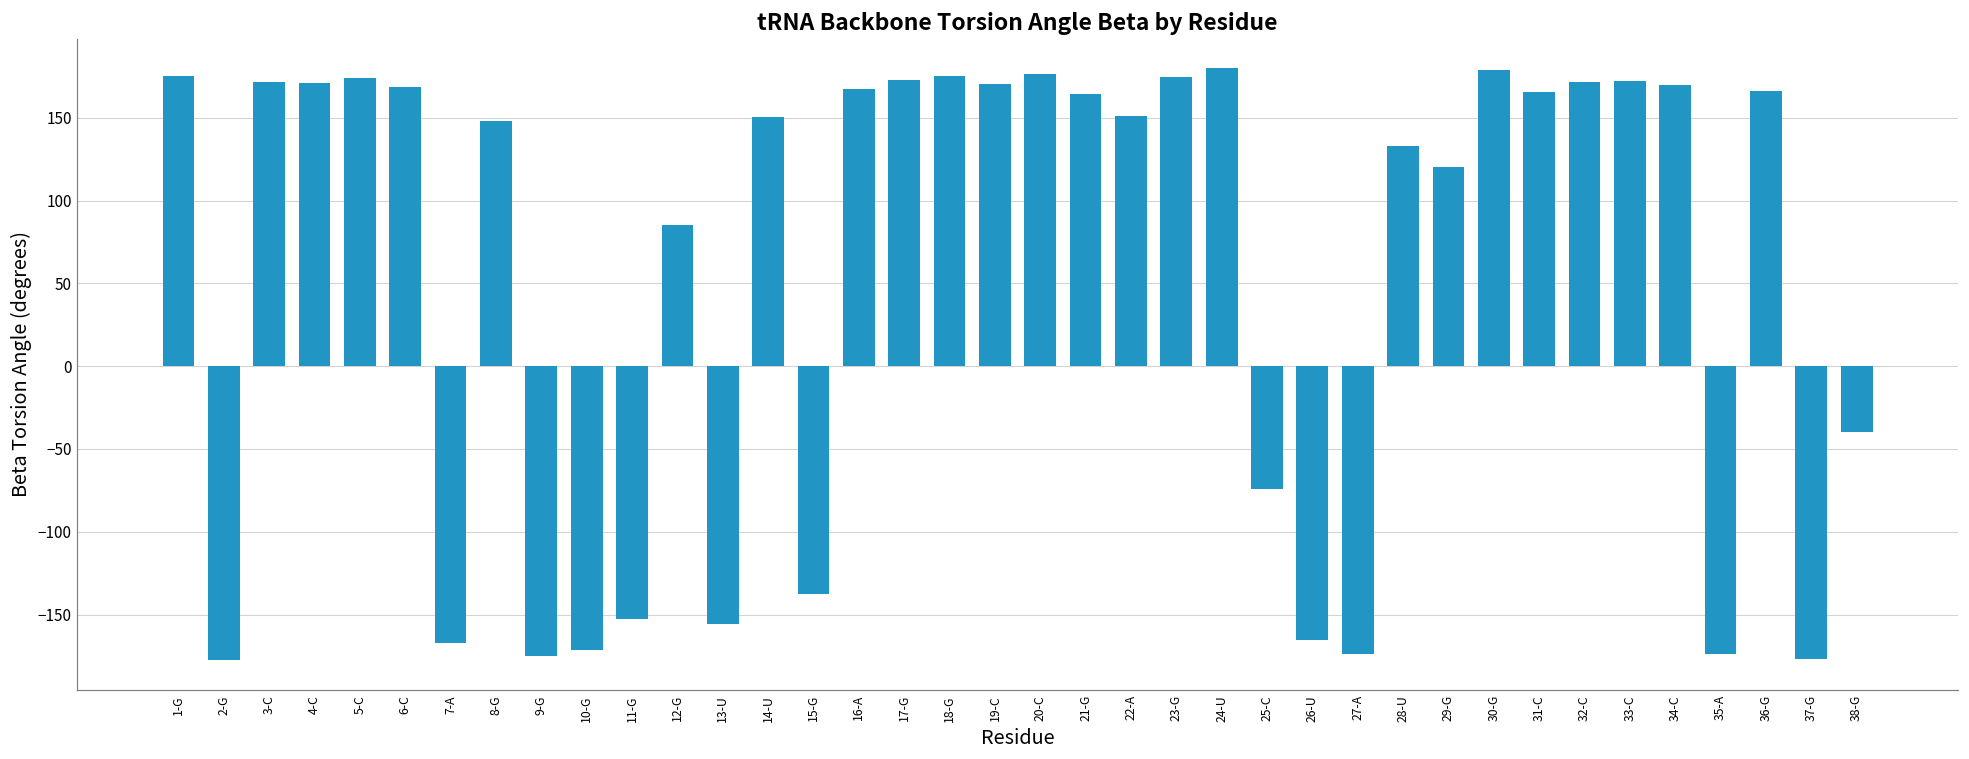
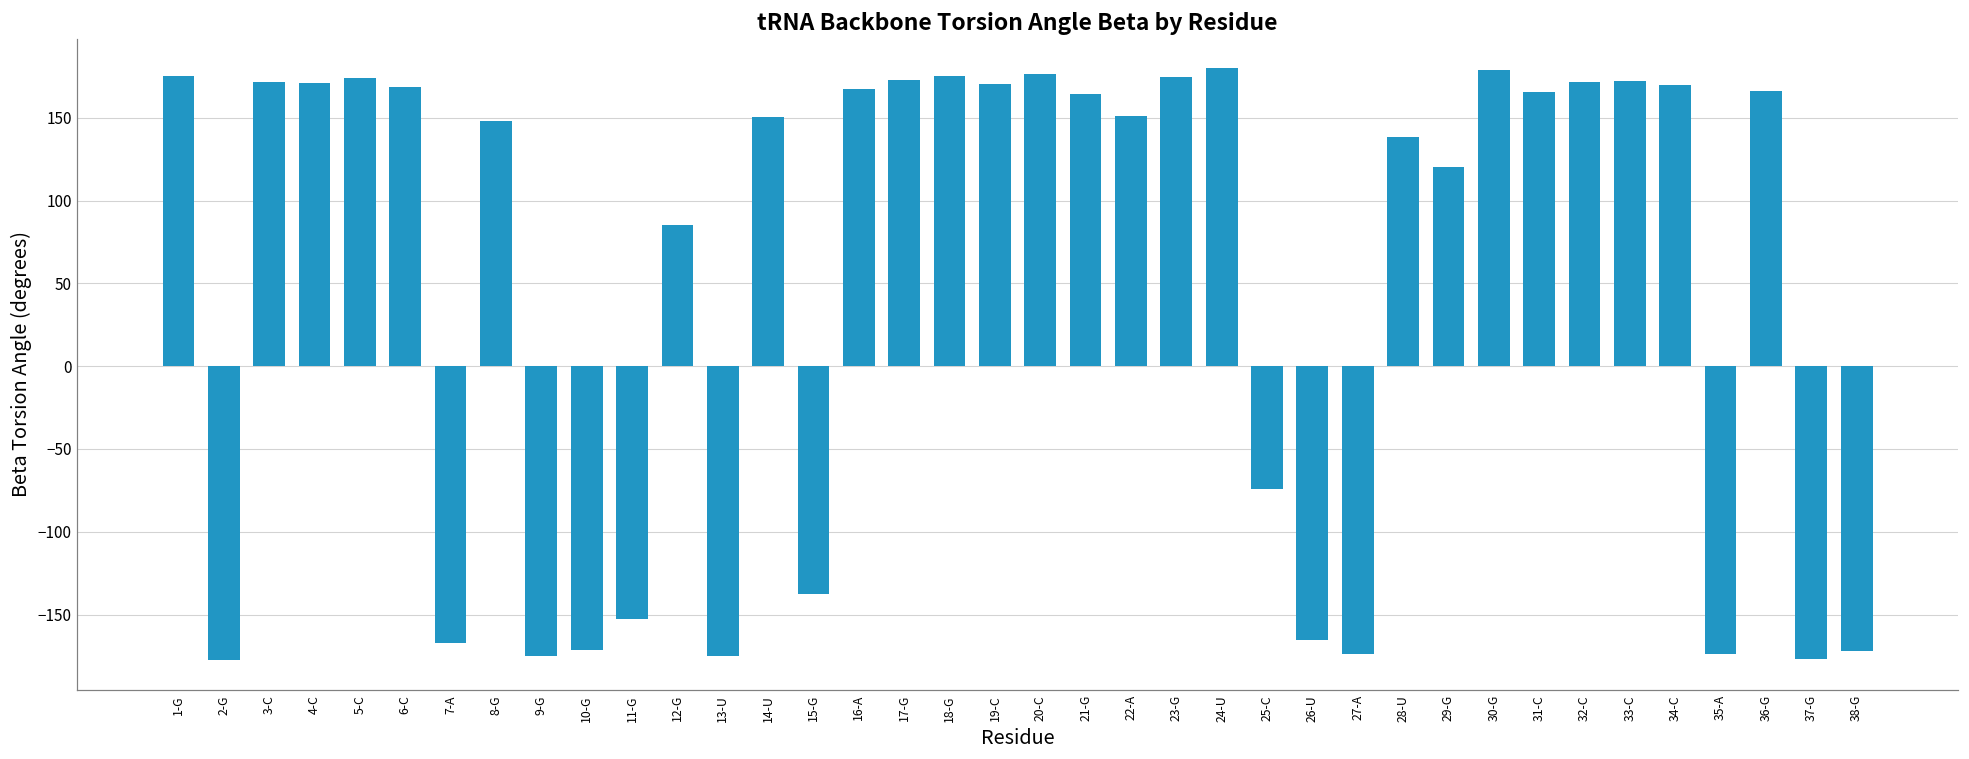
13-U: -156 -> -175
28-U: 133 -> 138
38-G: -40 -> -172
